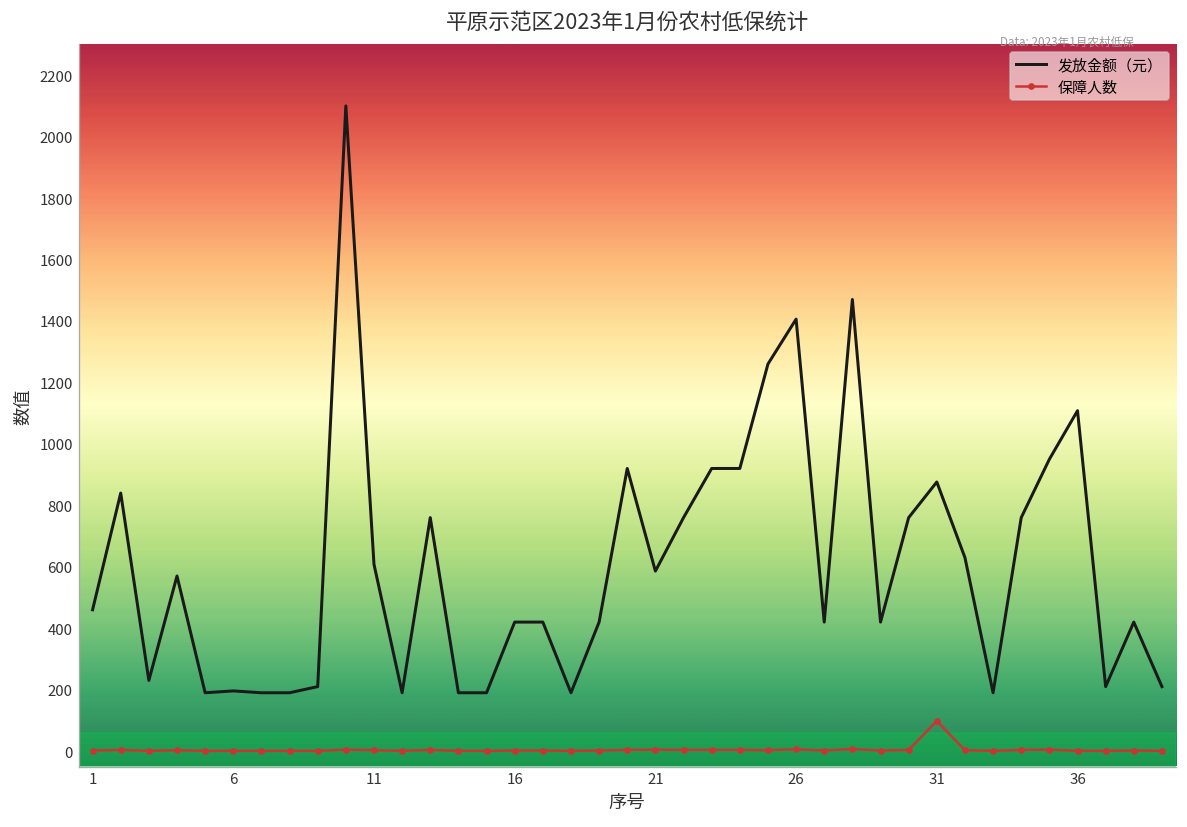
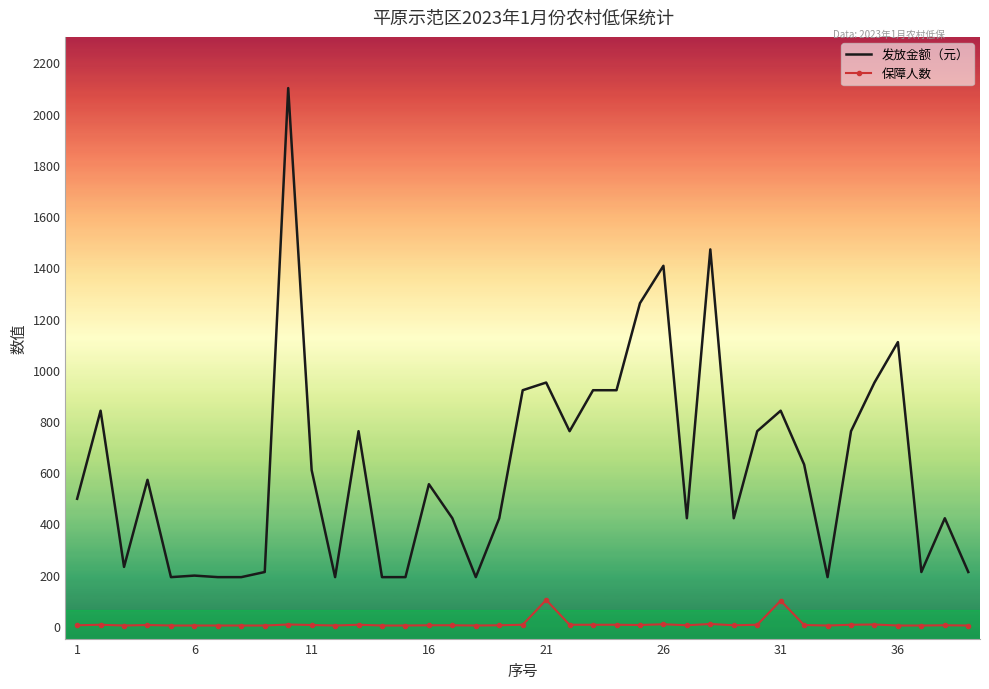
发放金额（元）, 1: 460 -> 500
发放金额（元）, 16: 420 -> 550
发放金额（元）, 21: 590 -> 950
保障人数, 21: 10 -> 100
发放金额（元）, 31: 880 -> 840
